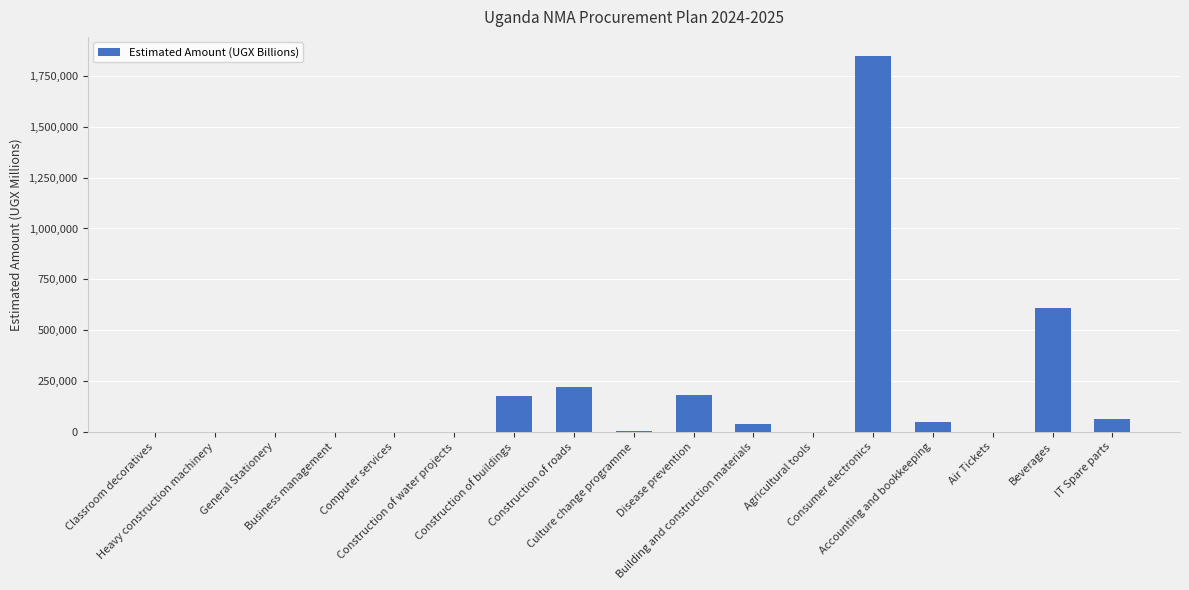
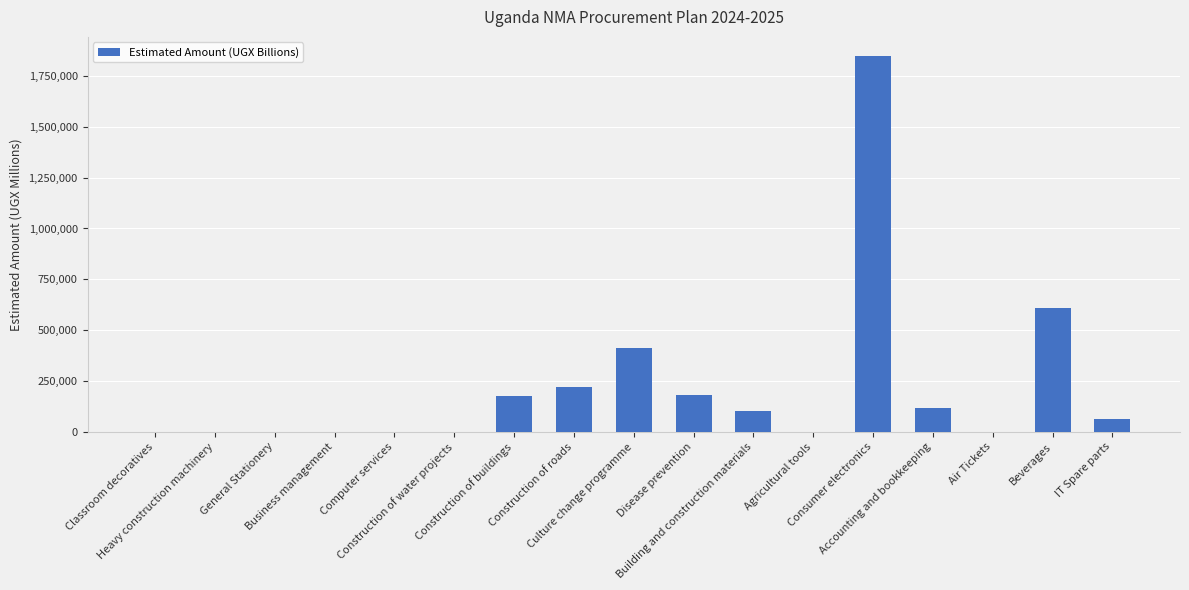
Culture change programme: 0 -> 410,000
Building and construction materials: 40,000 -> 100,000
Accounting and bookkeeping: 50,000 -> 120,000
